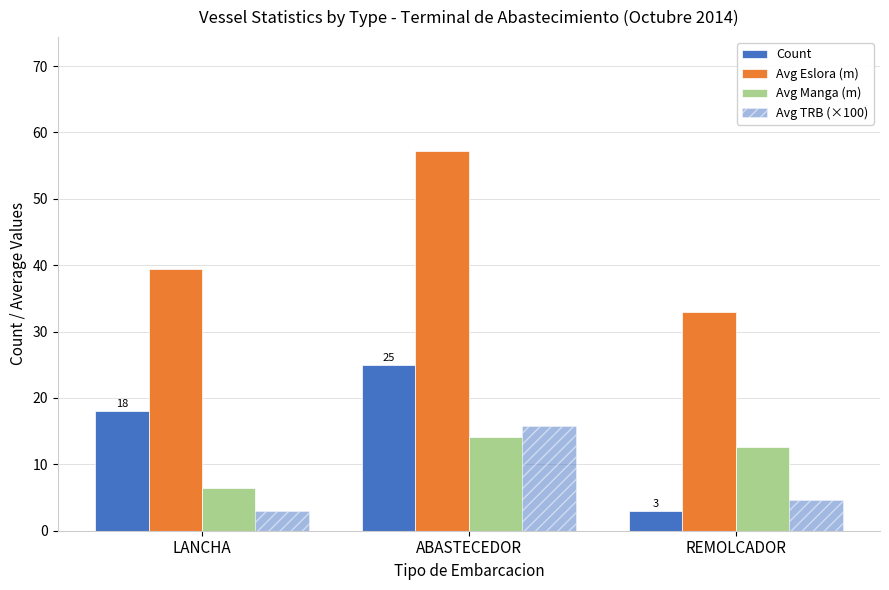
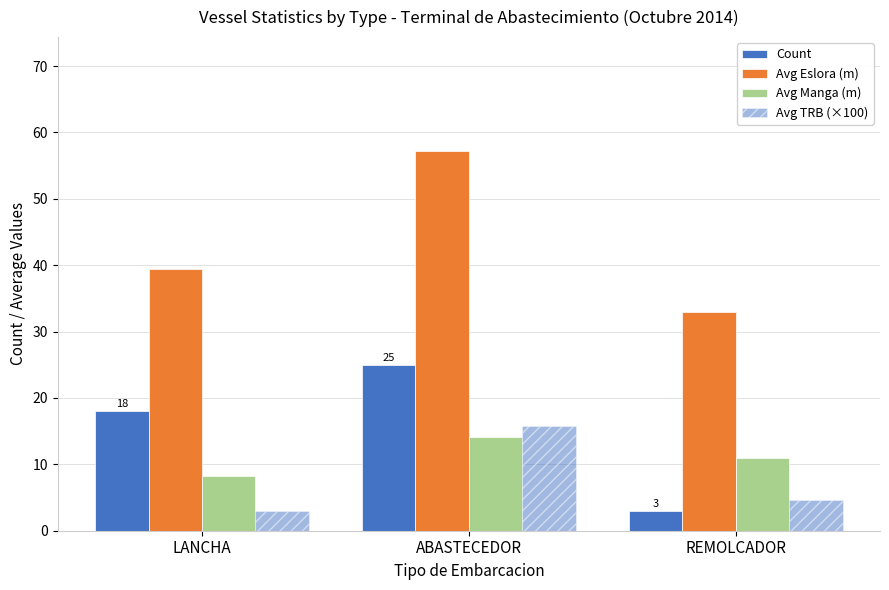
Avg Manga (m), LANCHA: 7 -> 8
Avg Manga (m), REMOLCADOR: 13 -> 11
